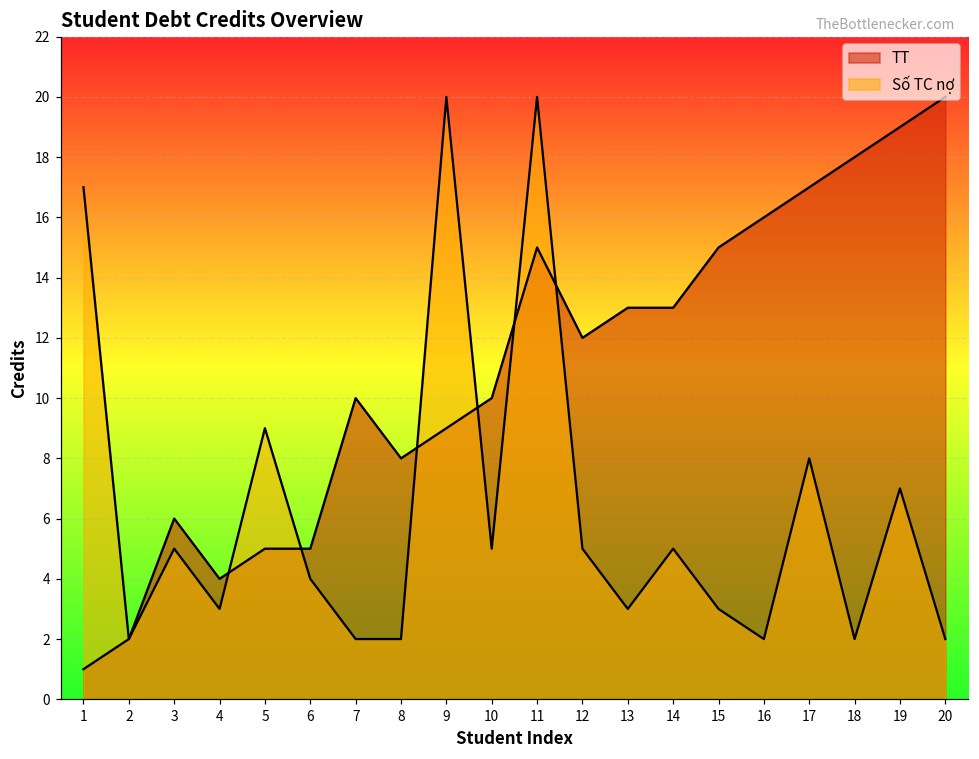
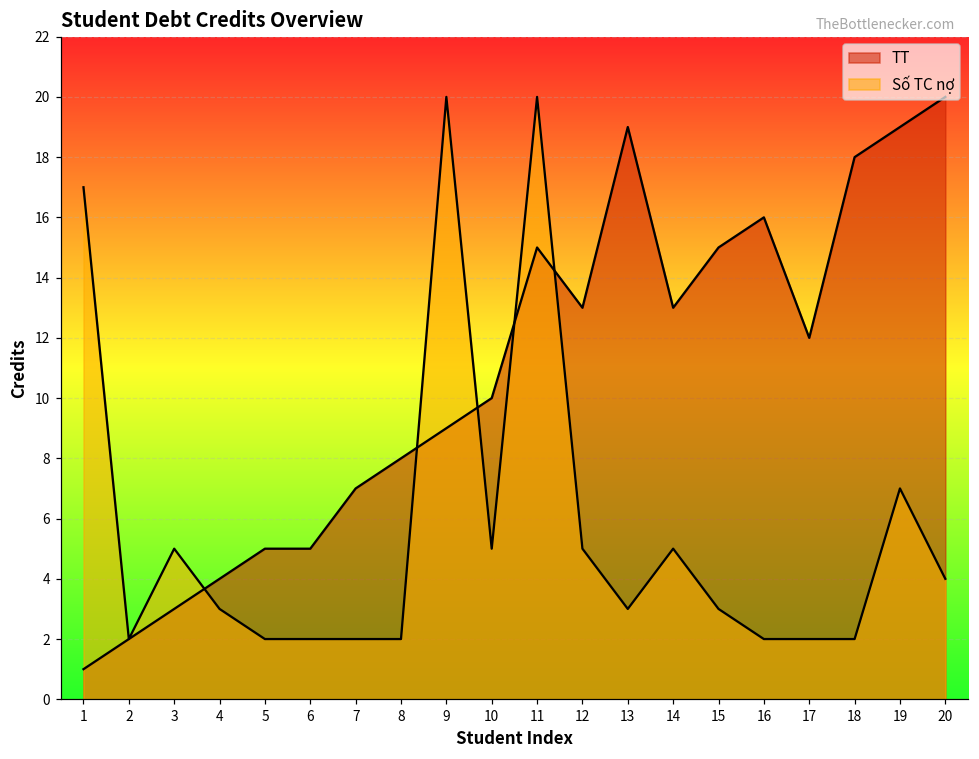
TT, 3: 6 -> 3
Số TC nợ, 5: 9 -> 2
Số TC nợ, 6: 4 -> 2
TT, 7: 10 -> 7
TT, 12: 12 -> 13
TT, 13: 13 -> 19
TT, 17: 17 -> 12
Số TC nợ, 17: 8 -> 2
Số TC nợ, 20: 2 -> 4
